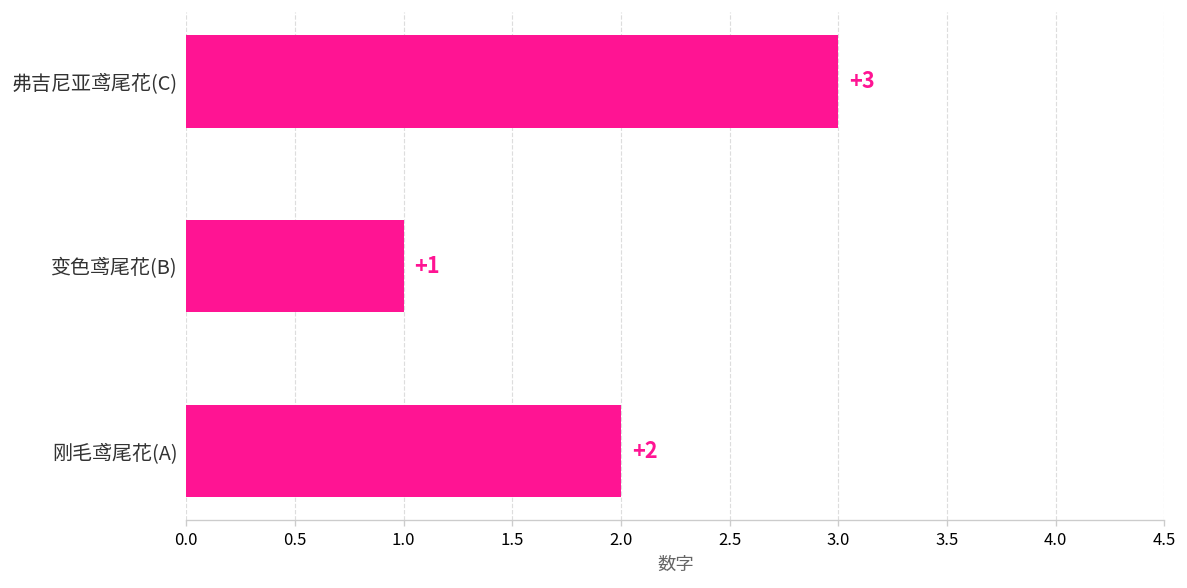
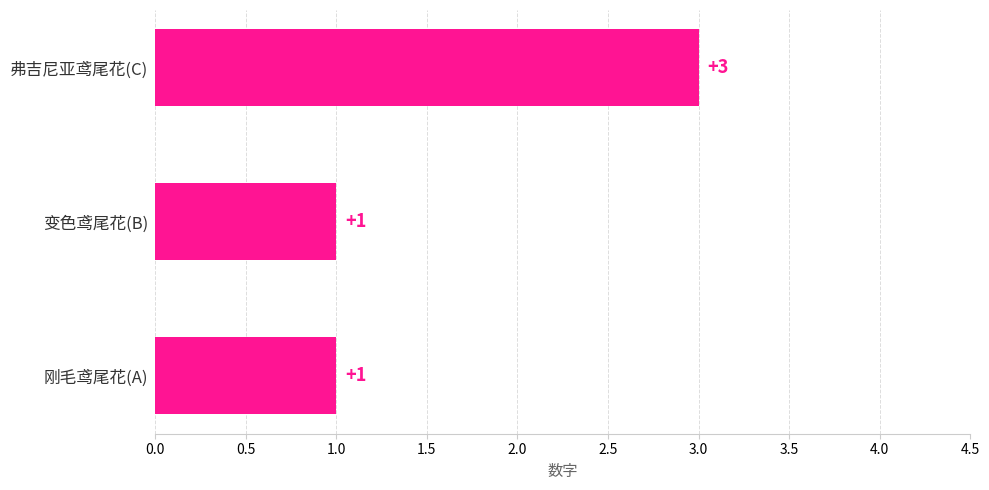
刚毛鸢尾花(A): +2 -> +1
